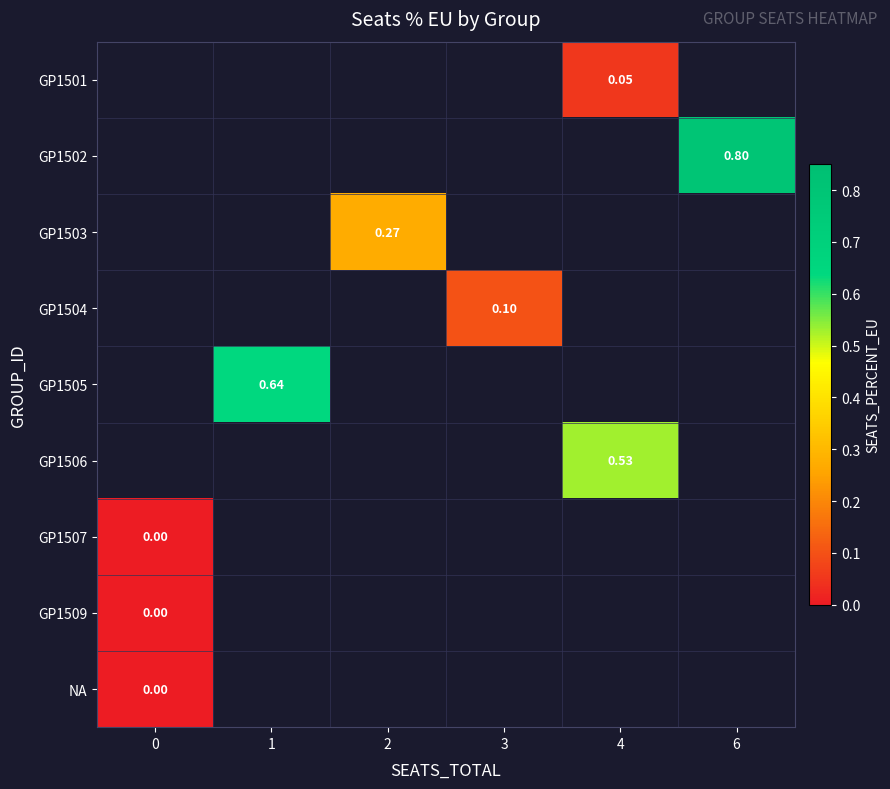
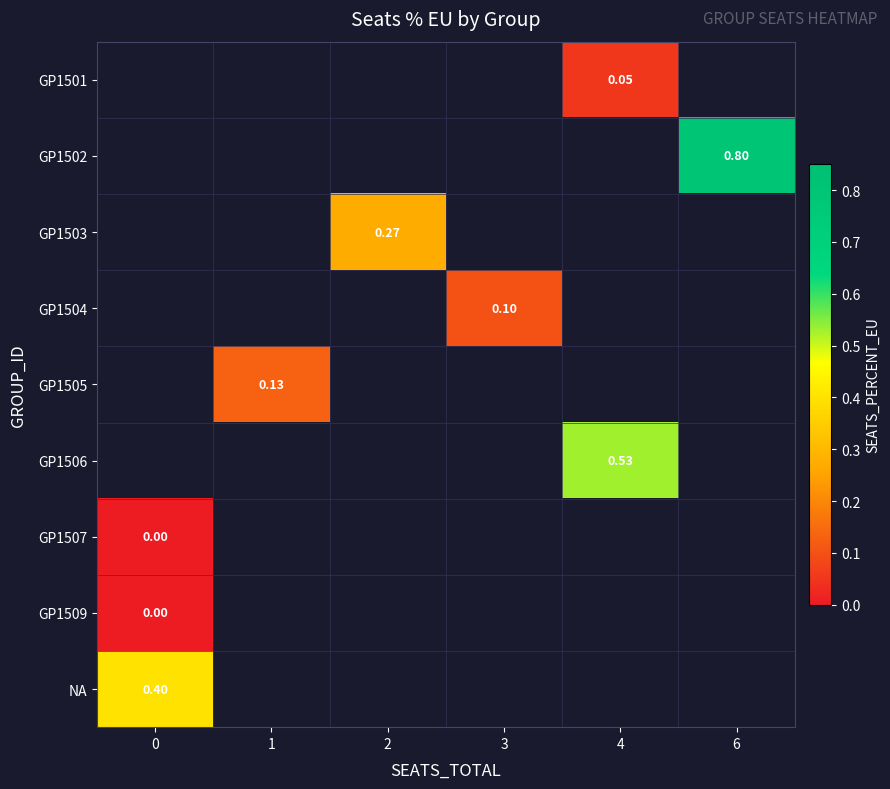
GP1505, 1: 0.64 -> 0.13
NA, 0: 0.00 -> 0.40
